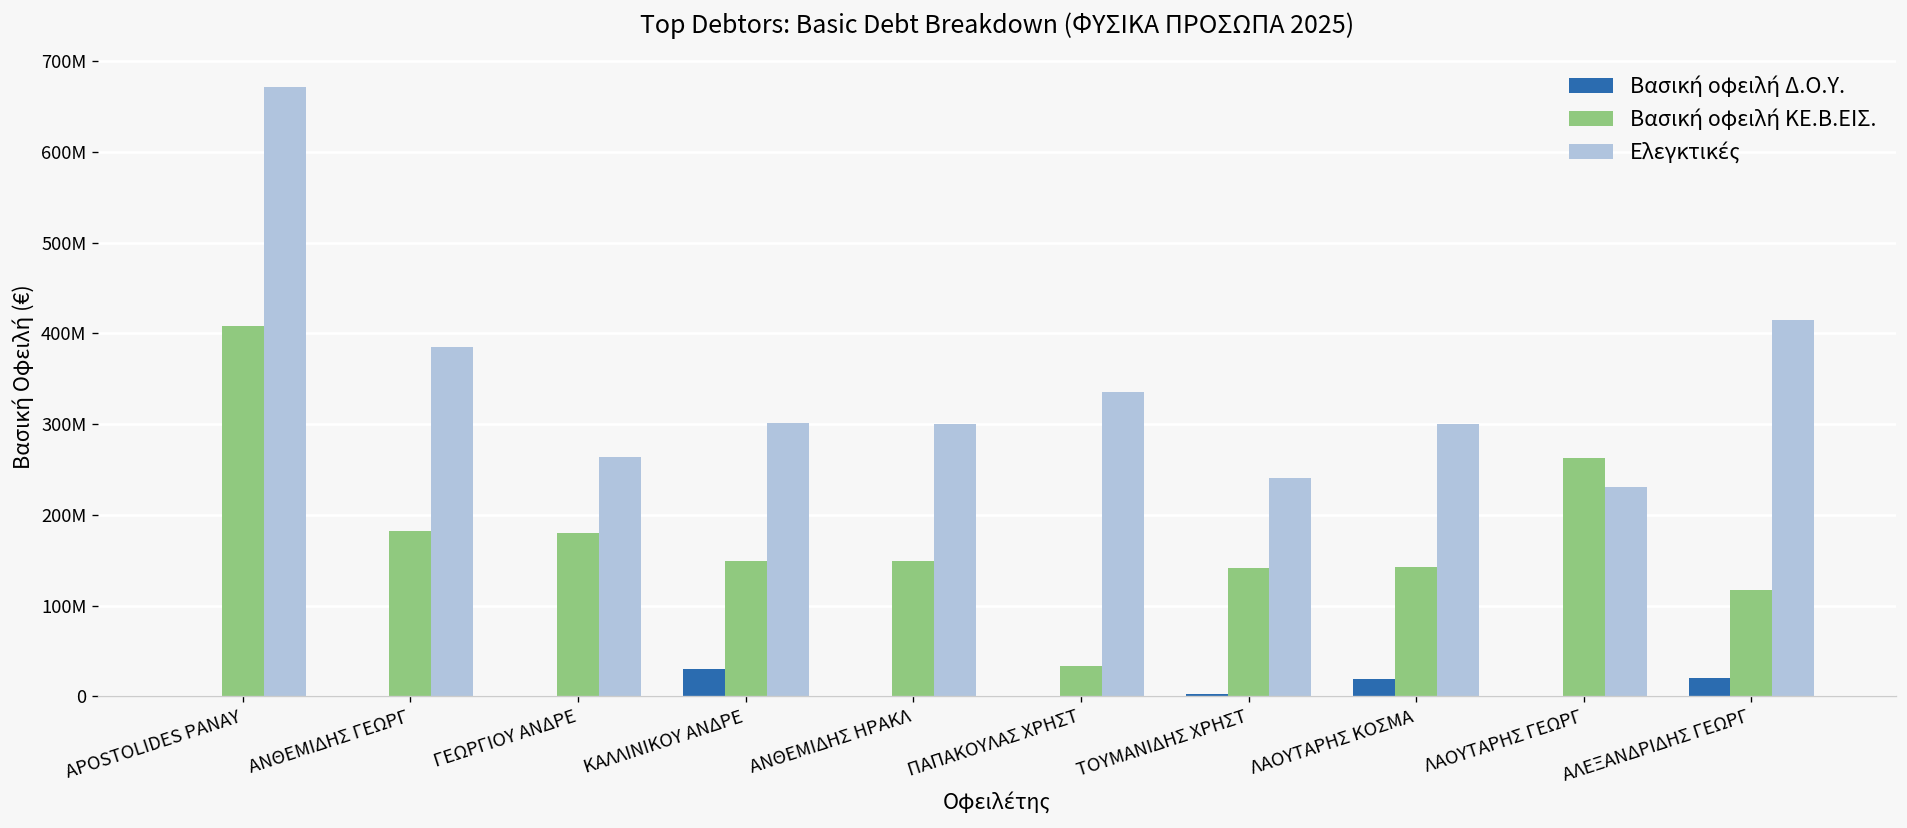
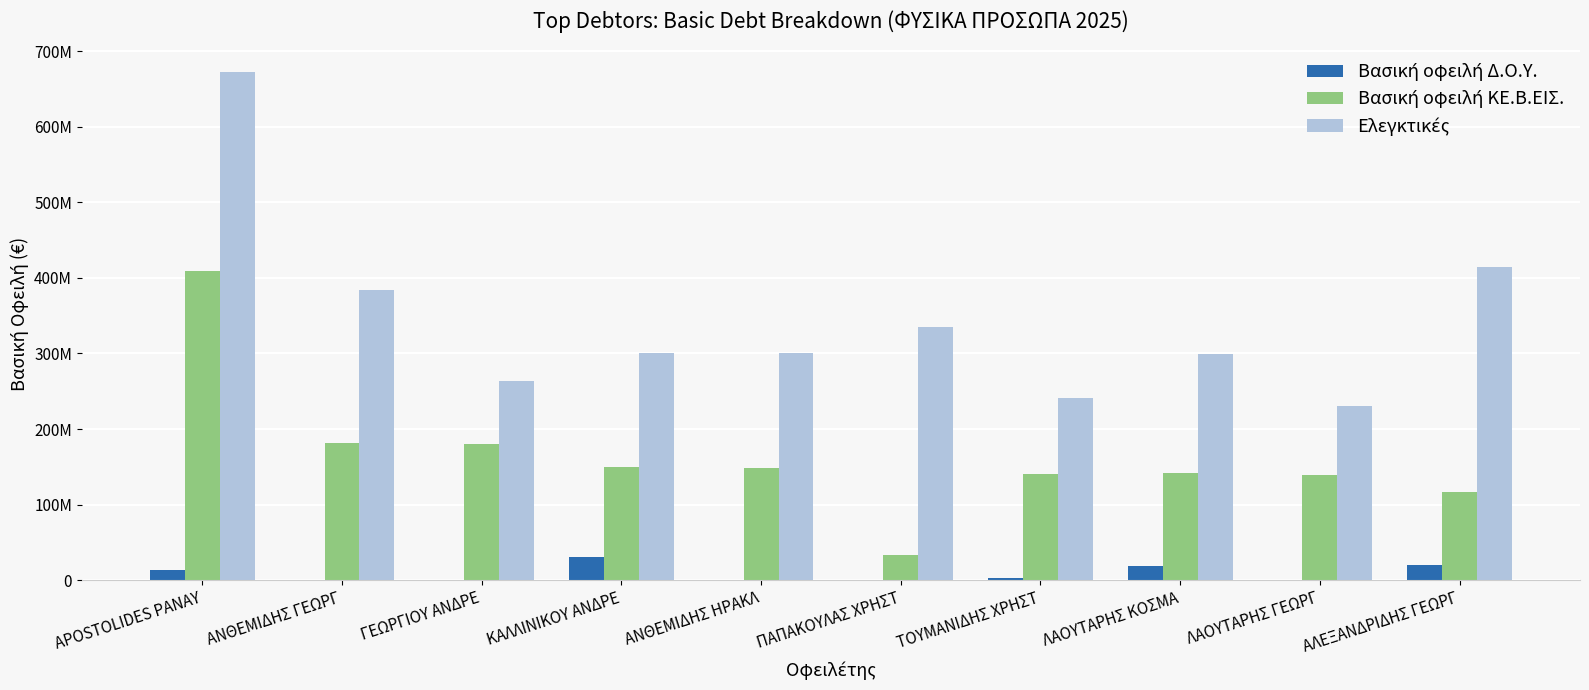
Βασική οφειλή Δ.Ο.Υ., APOSTOLIDES PANAY: 0 -> 10000000
Βασική οφειλή ΚΕ.Β.ΕΙΣ., ΛΑΟΥΤΑΡΗΣ ΓΕΩΡΓ: 260000000 -> 140000000
